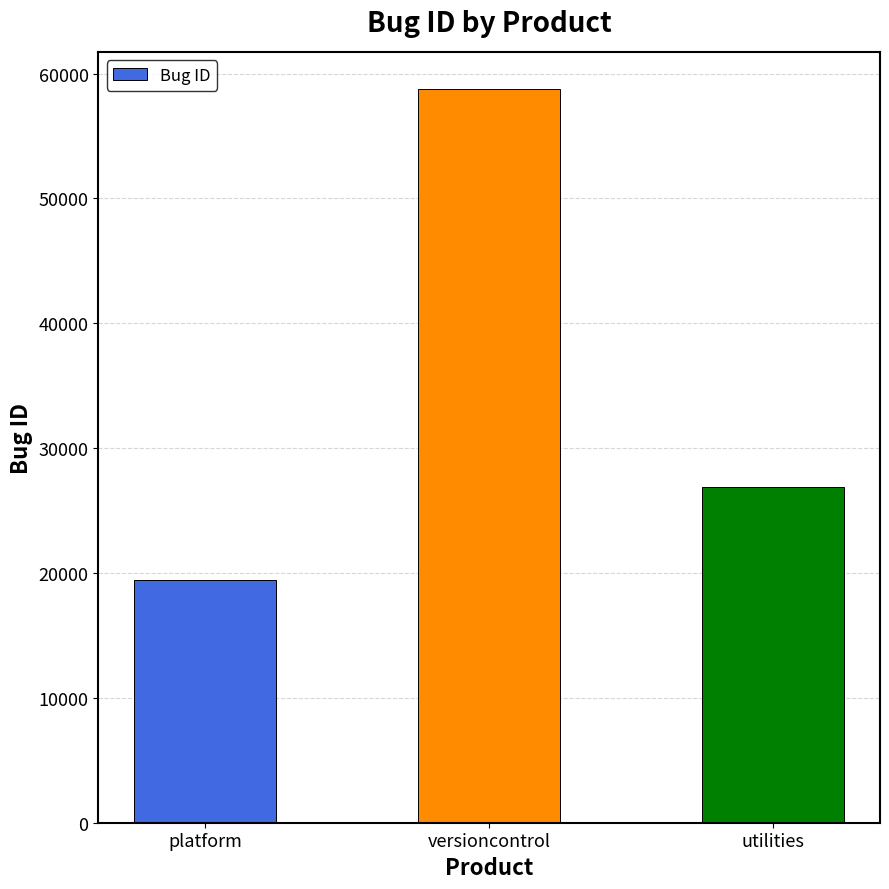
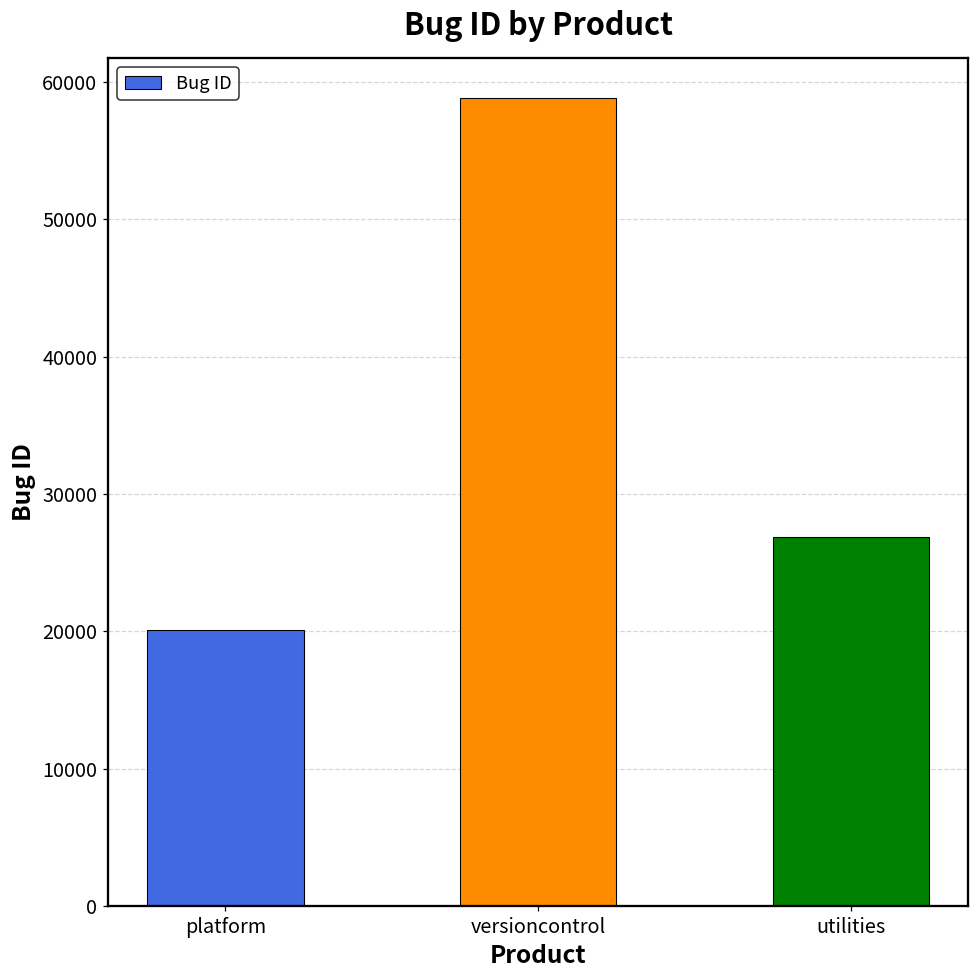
platform: 19400 -> 20100
